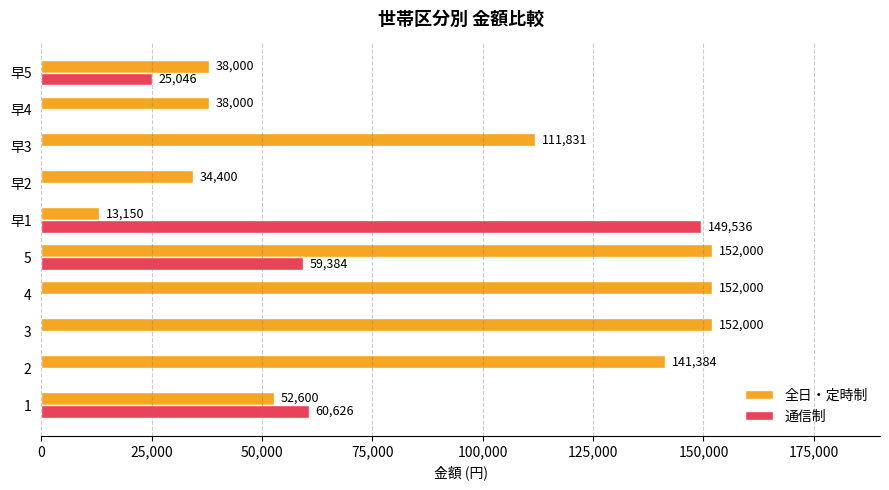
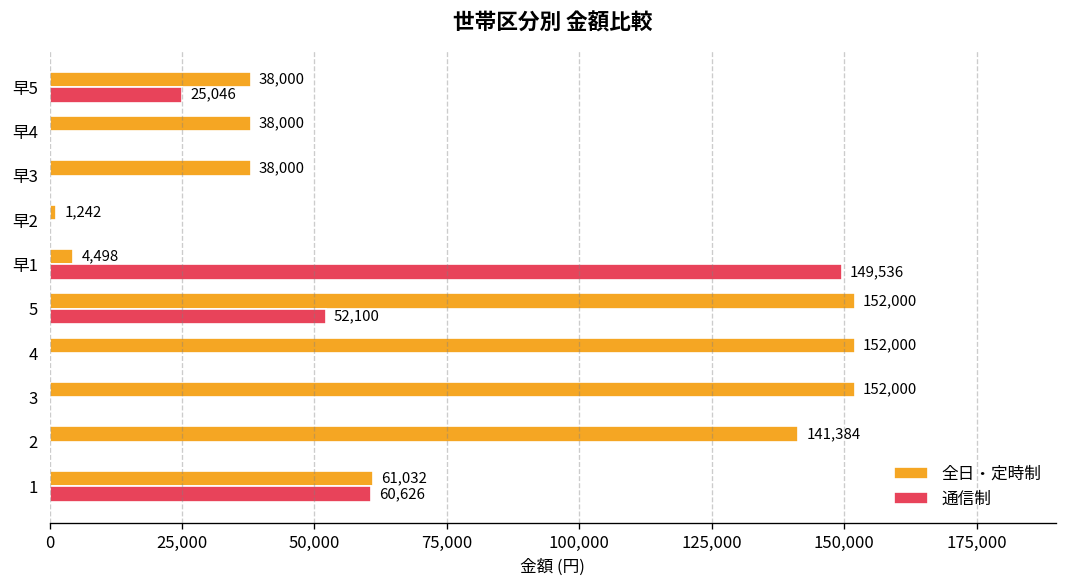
全日・定時制, 早3: 111,831 -> 38,000
全日・定時制, 早2: 34,400 -> 1,242
全日・定時制, 早1: 13,150 -> 4,498
通信制, 5: 59,384 -> 52,100
全日・定時制, 1: 52,600 -> 61,032
